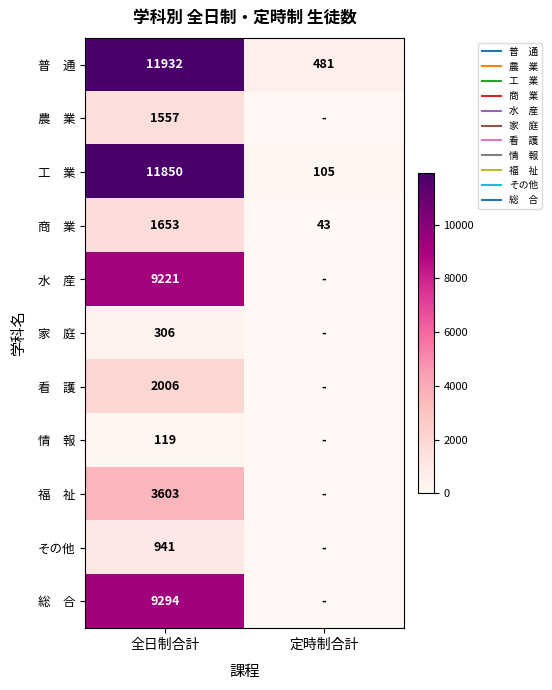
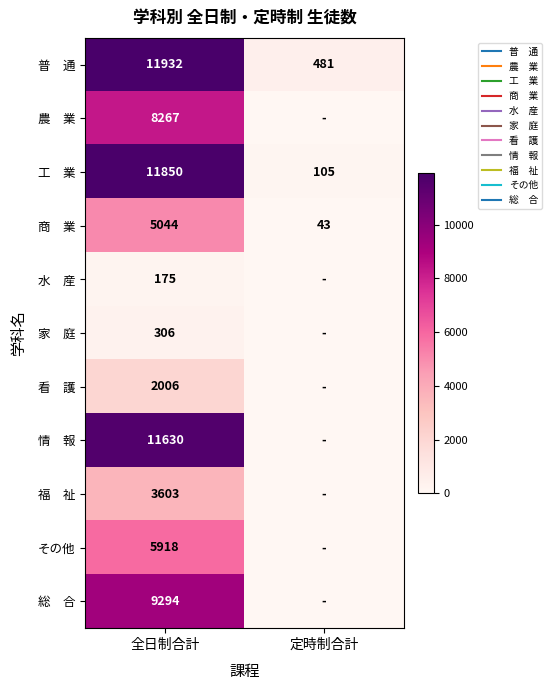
農 業, 全日制合計: 1557 -> 8267
商 業, 全日制合計: 1653 -> 5044
水 産, 全日制合計: 9221 -> 175
情 報, 全日制合計: 119 -> 11630
その他, 全日制合計: 941 -> 5918
